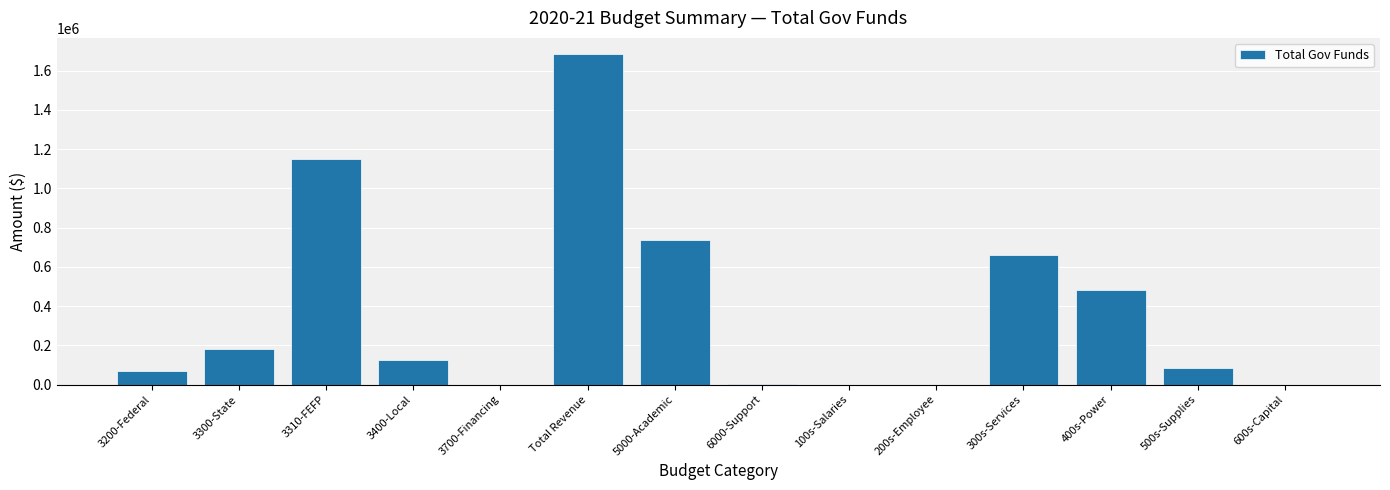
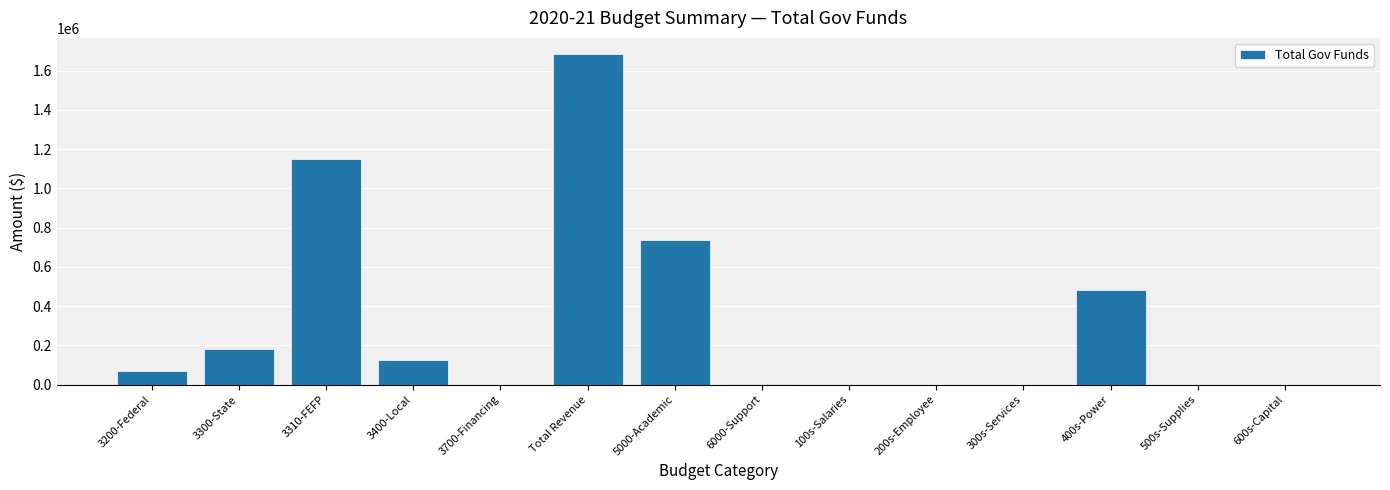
300s-Services: 660000 -> 0
500s-Supplies: 80000 -> 0
